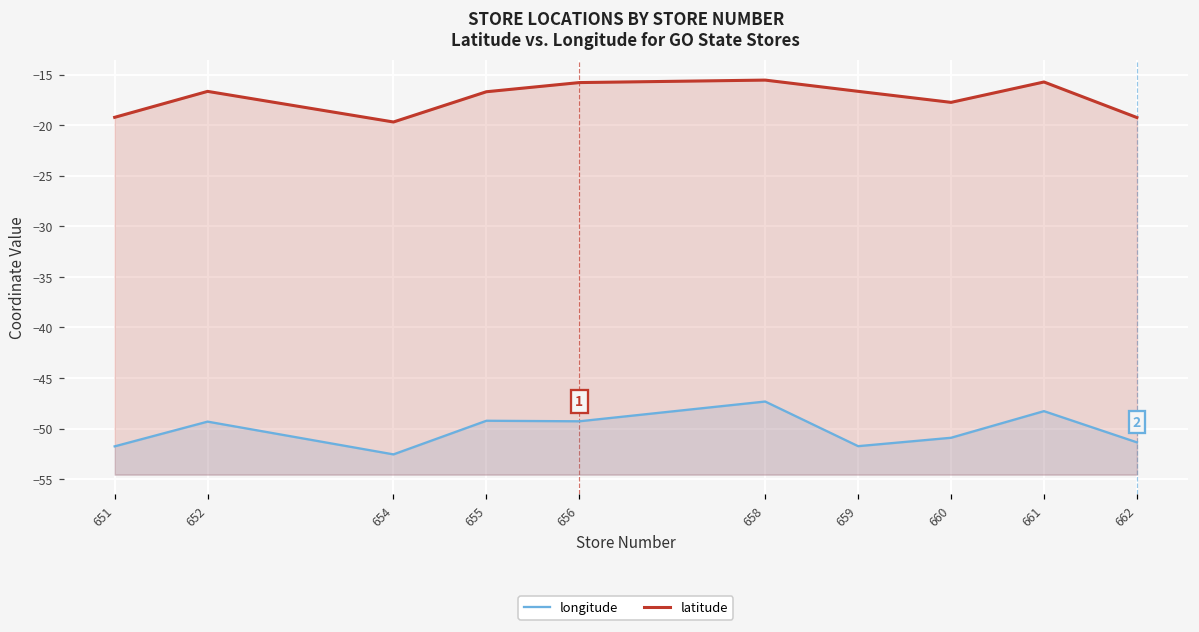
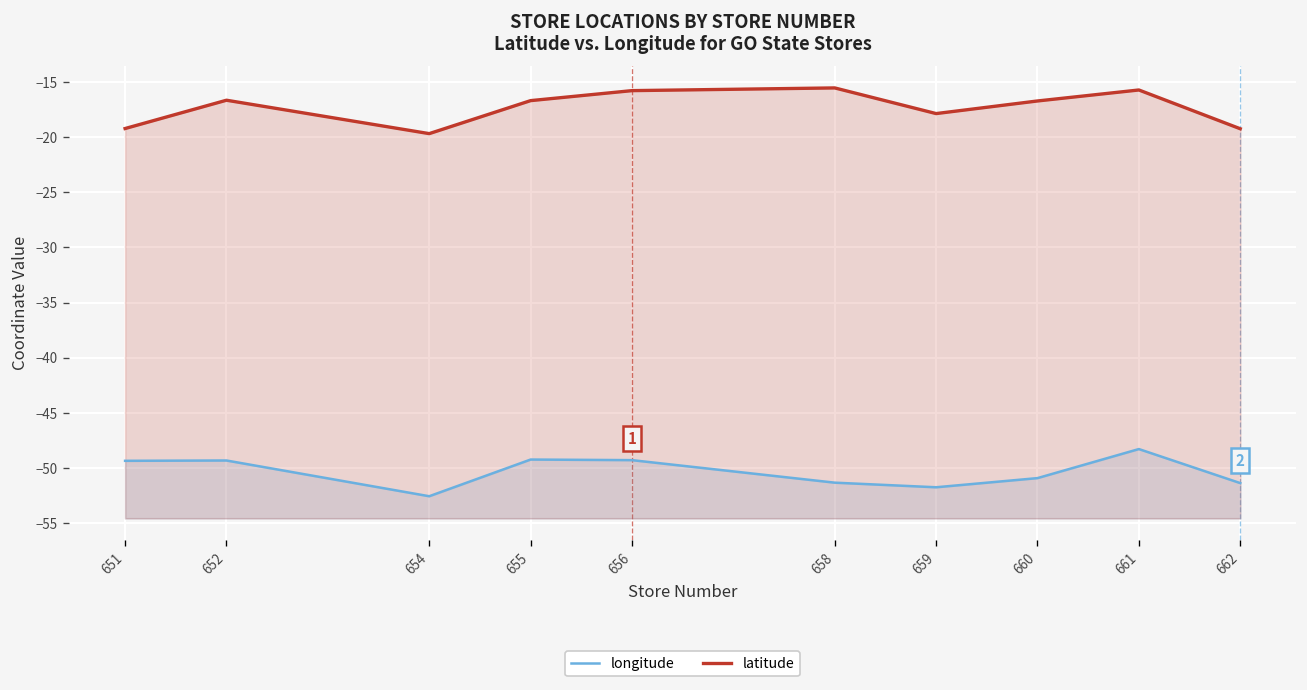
longitude, 651: -52 -> -49
longitude, 658: -47 -> -51
latitude, 659: -17 -> -18
latitude, 660: -18 -> -17
